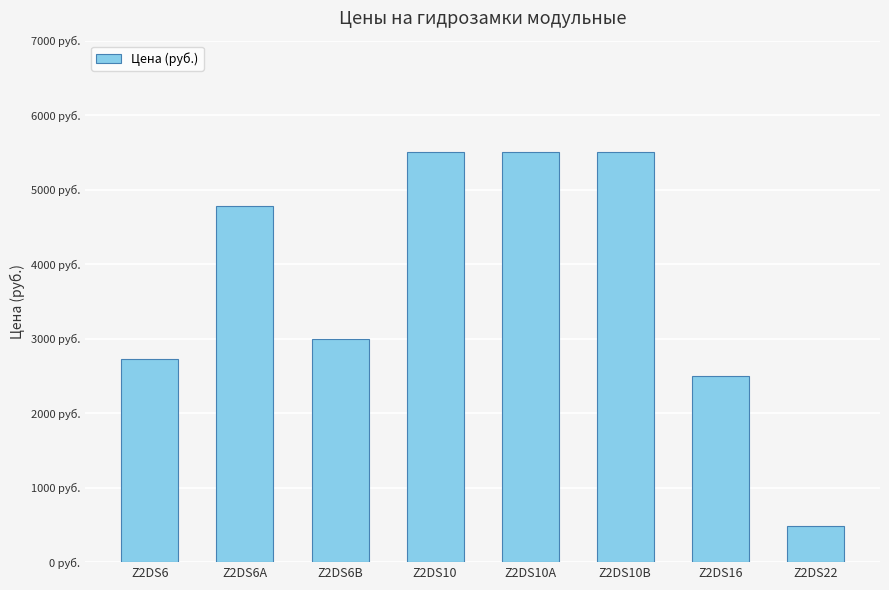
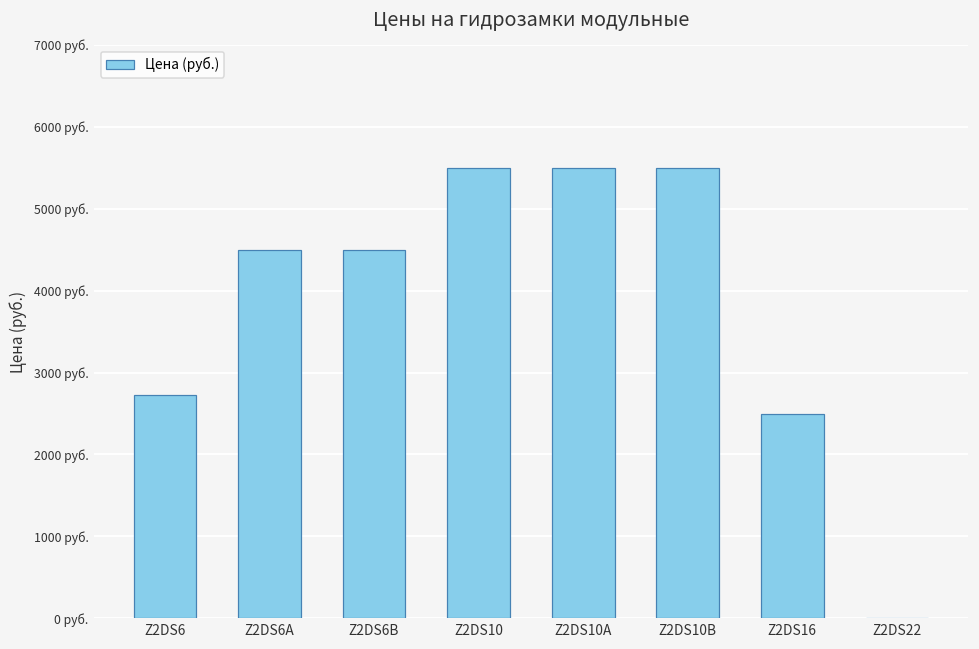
Z2DS6A: 4800 руб. -> 4500 руб.
Z2DS6B: 3000 руб. -> 4500 руб.
Z2DS22: 500 руб. -> 0 руб.
